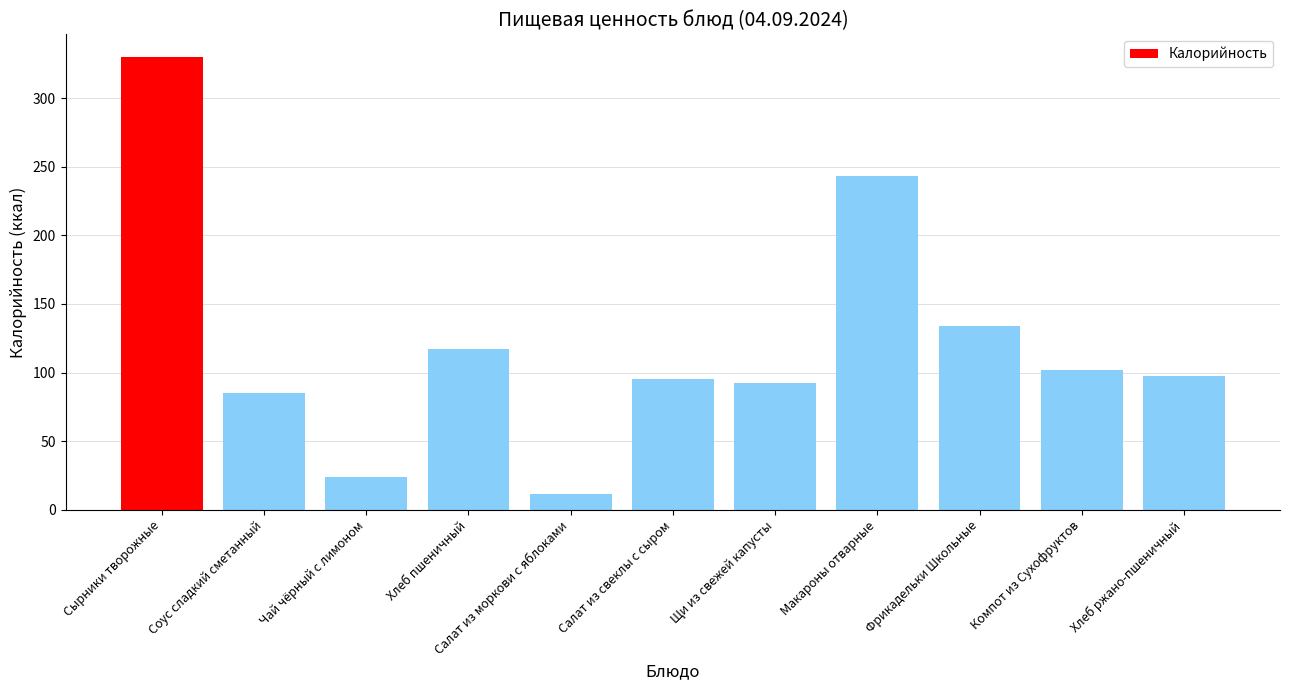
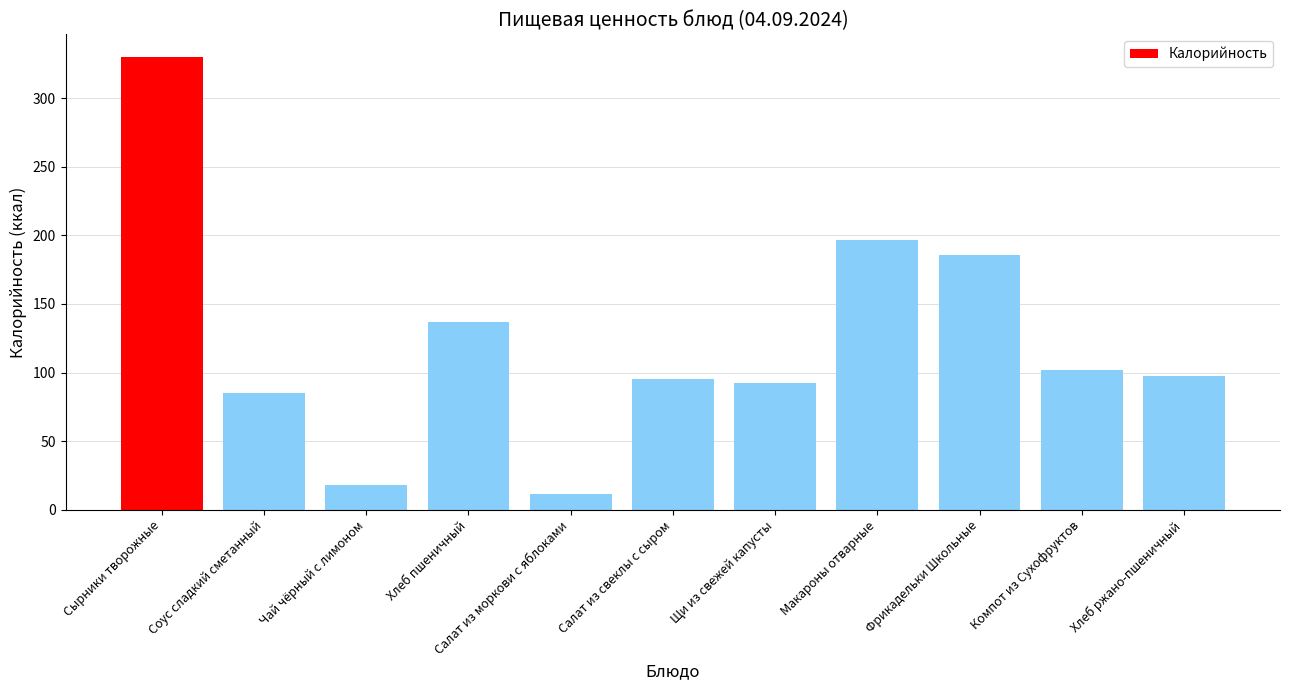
Чай чёрный с лимоном: 24 -> 18
Хлеб пшеничный: 117 -> 137
Макароны отварные: 244 -> 197
Фрикадельки Школьные: 134 -> 185
